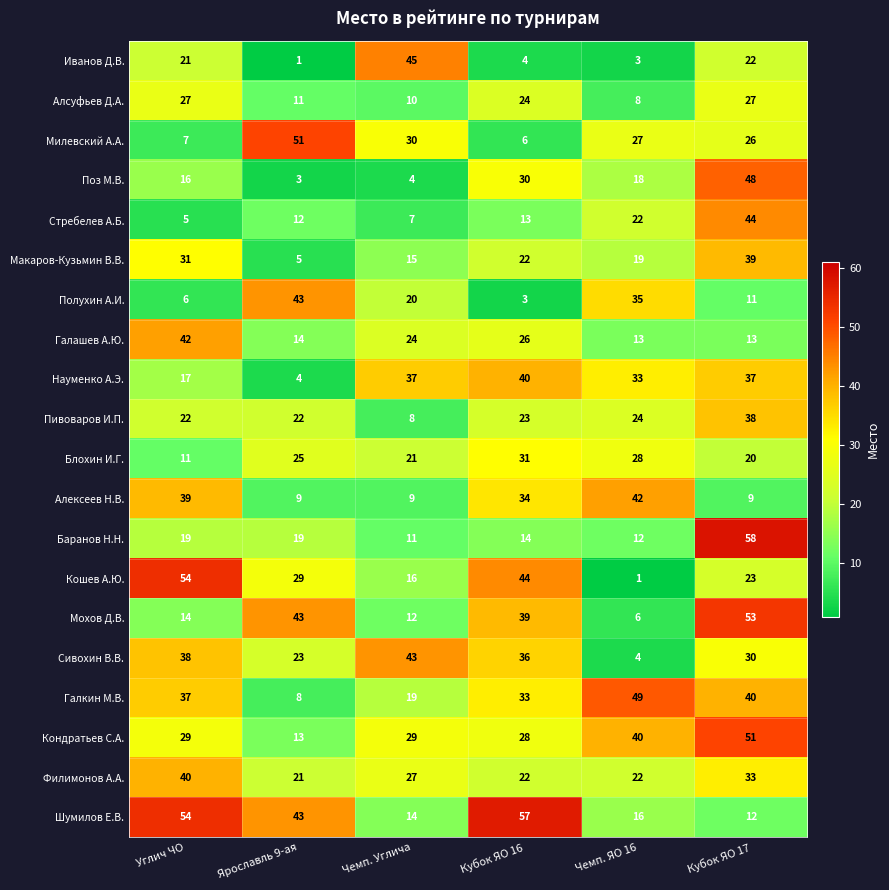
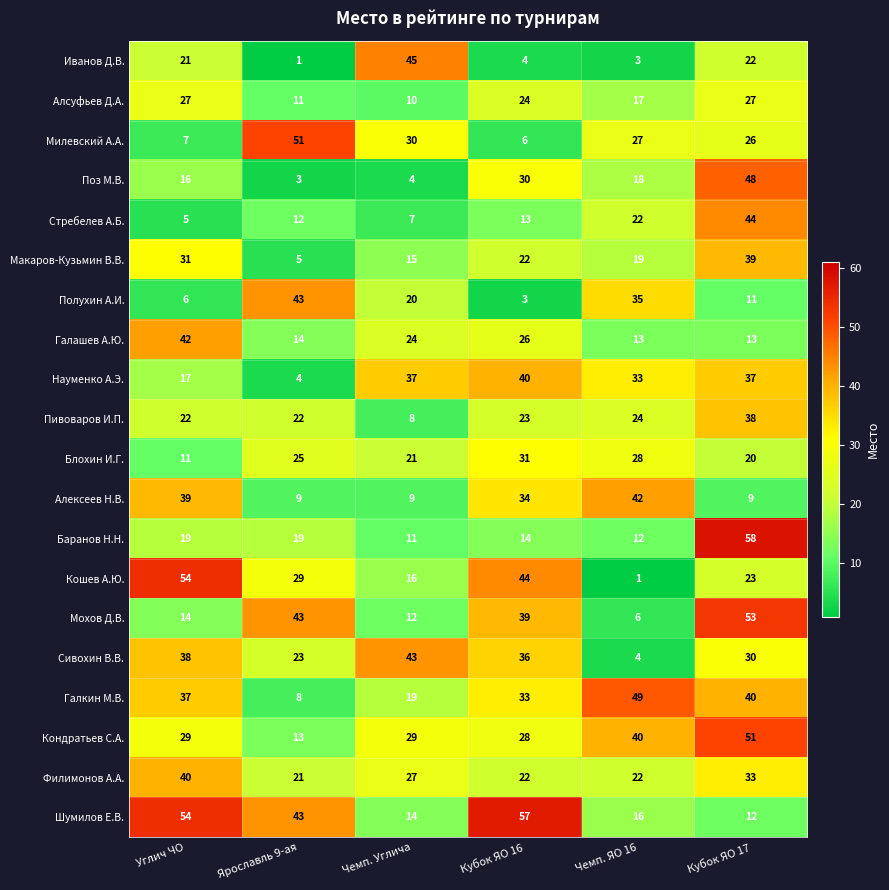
Алсуфьев Д.А., Чемп. ЯО 16: 8 -> 17
